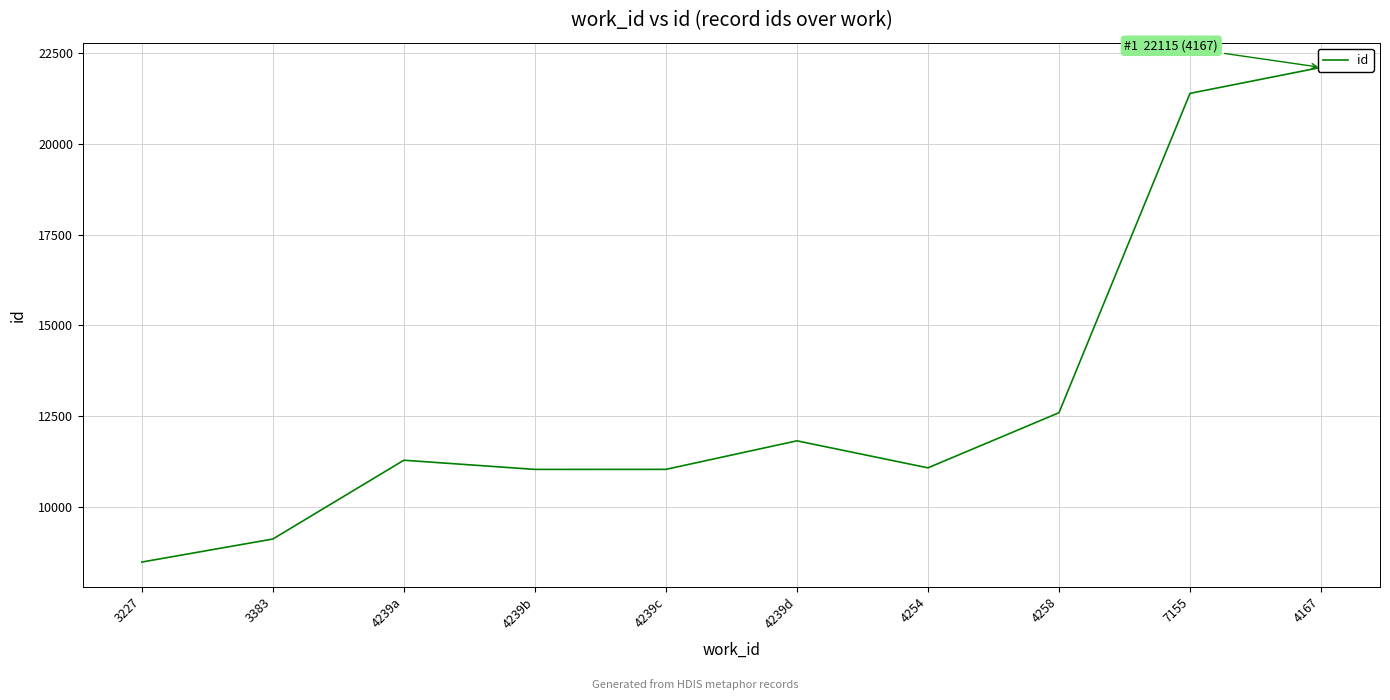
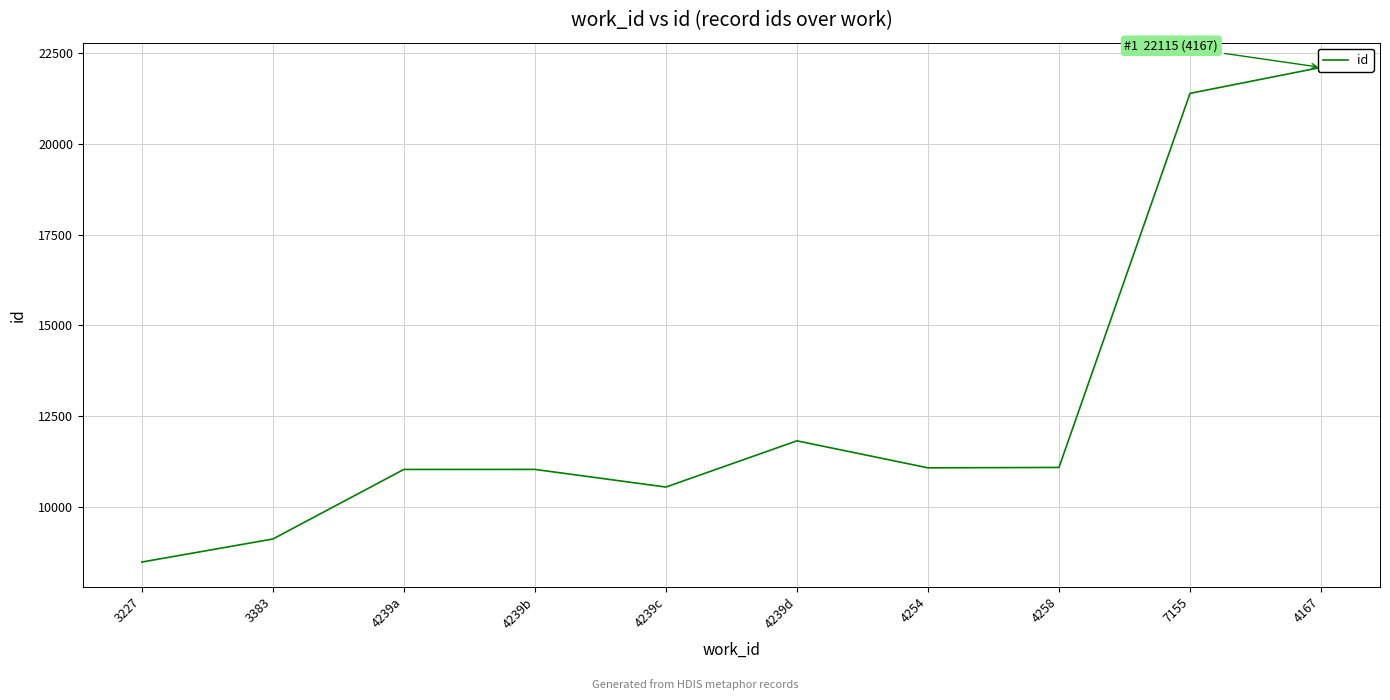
4239a: 11300 -> 11000
4239c: 11000 -> 10500
4258: 12600 -> 11100
